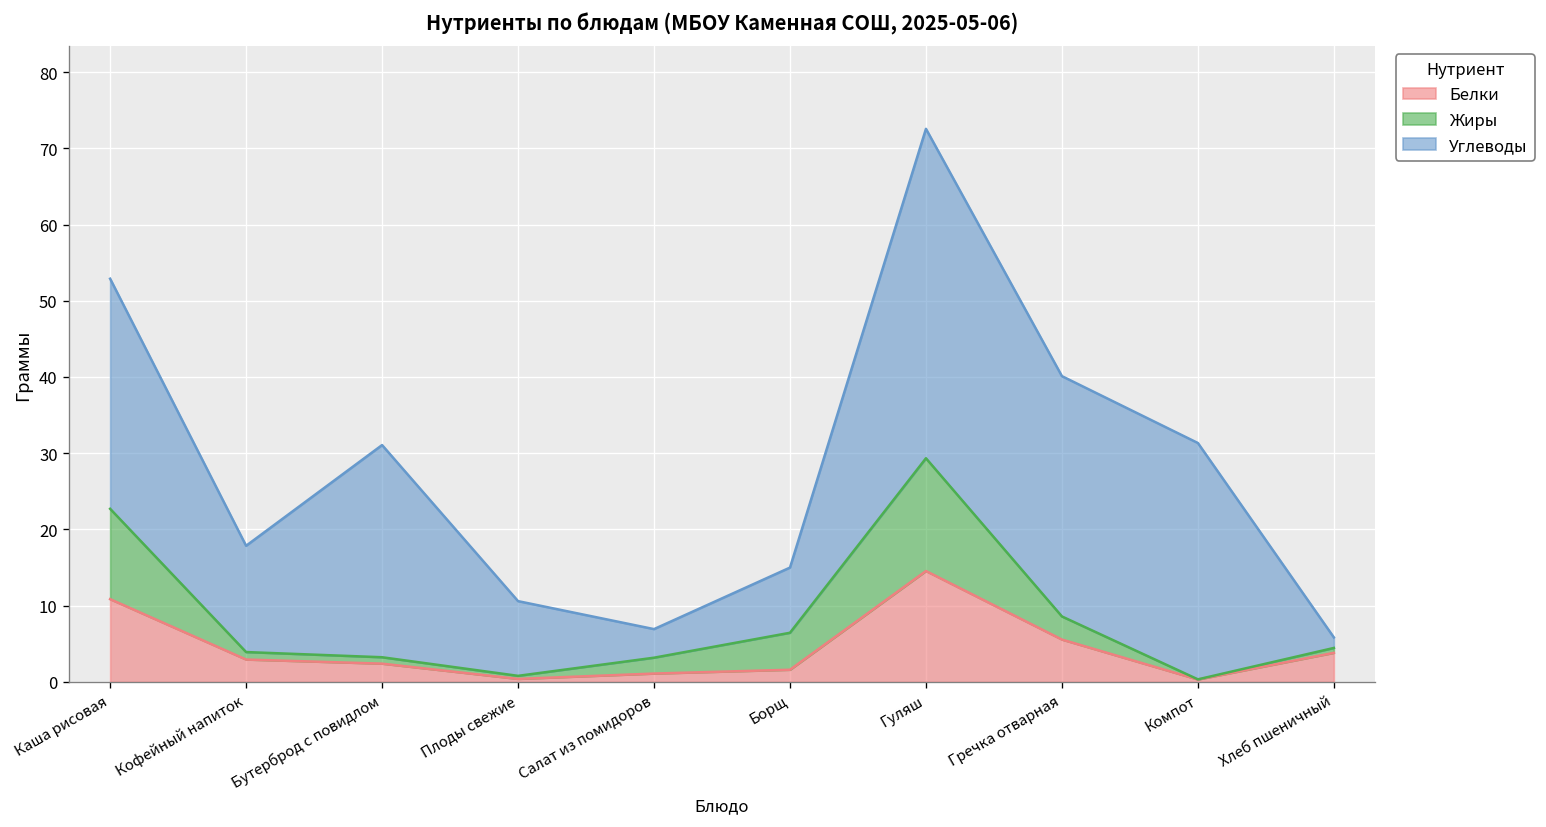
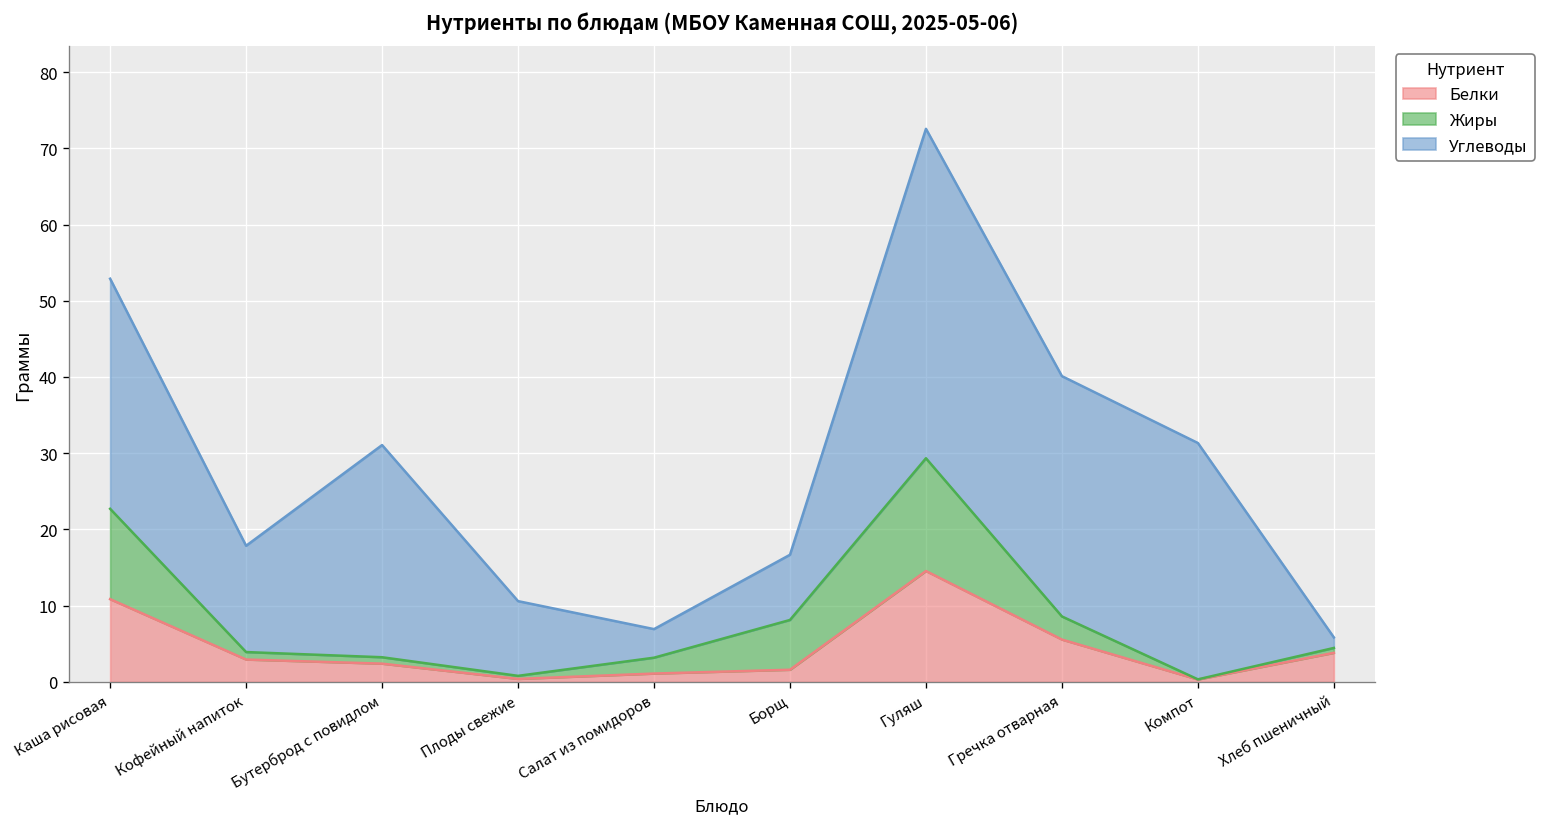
Жиры, Борщ: 5 -> 7
